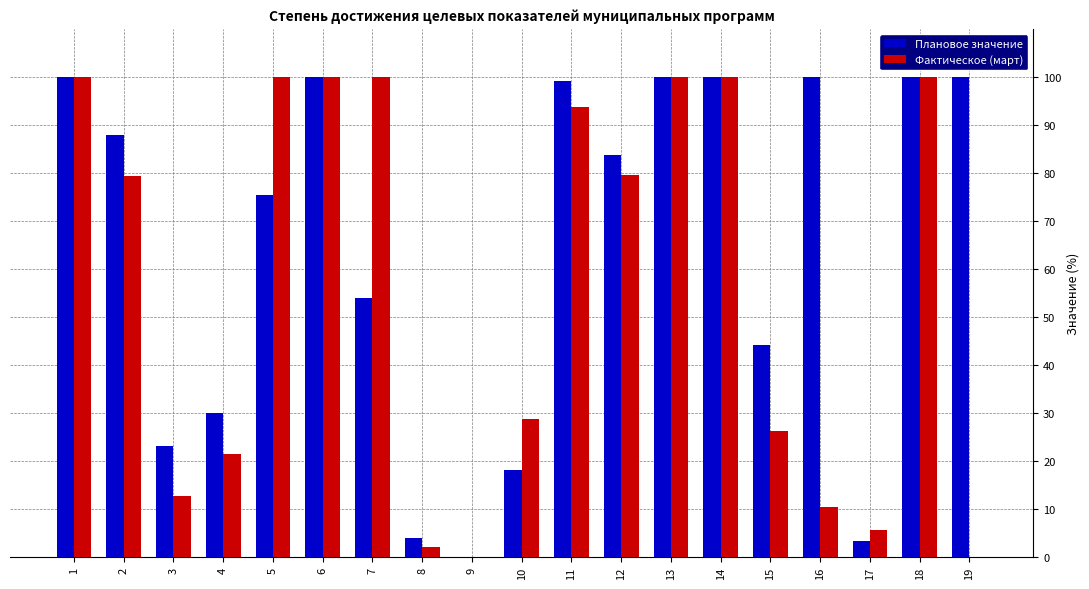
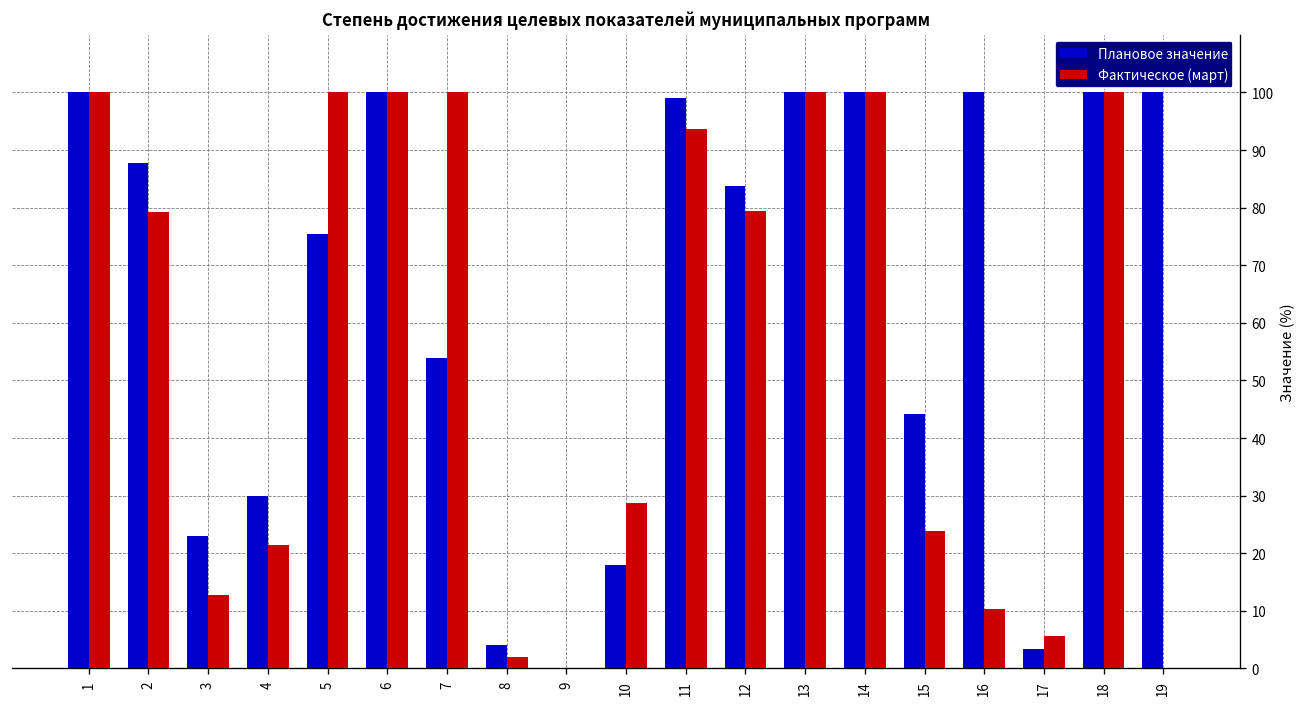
Фактическое (март), 15: 26 -> 24
